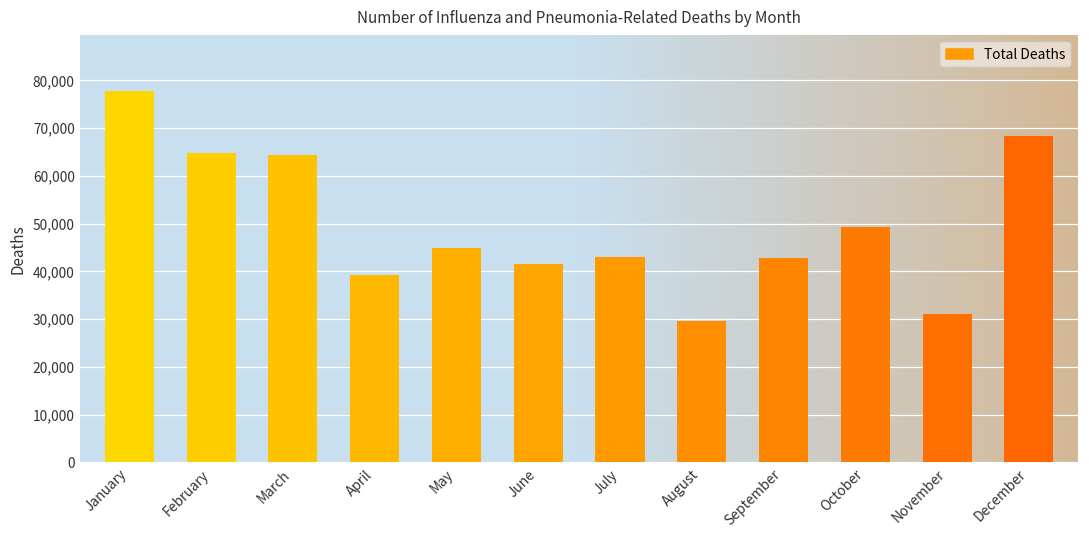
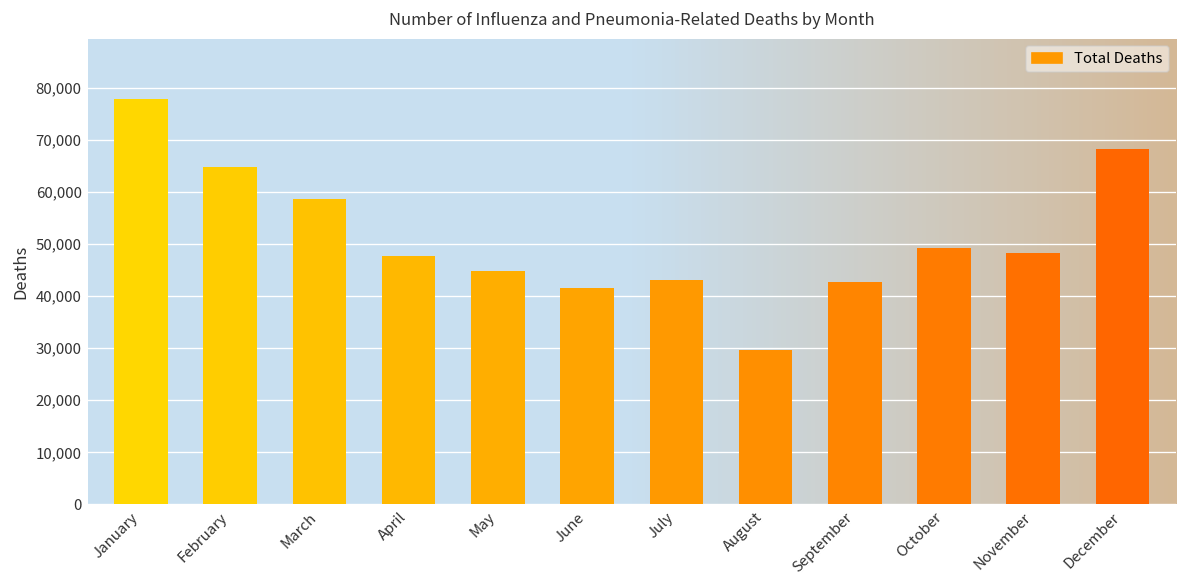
March: 64,000 -> 59,000
April: 39,000 -> 48,000
November: 31,000 -> 48,000
